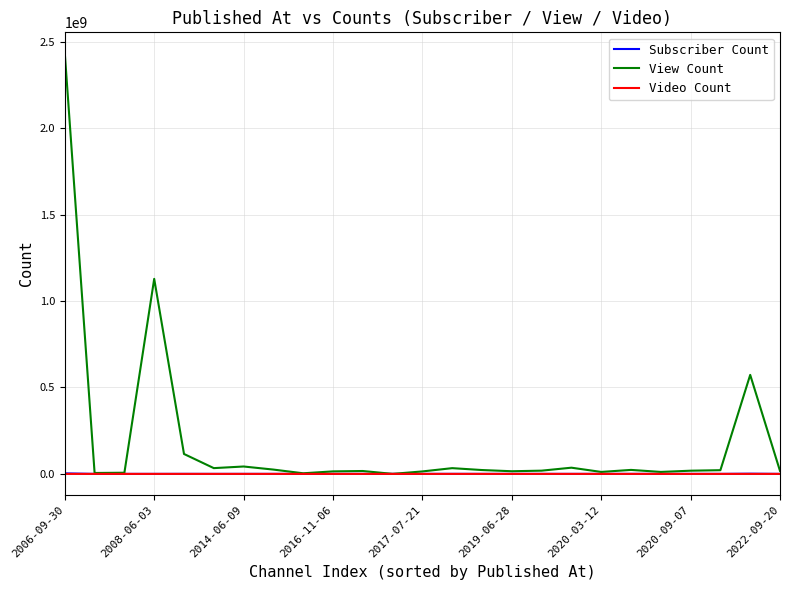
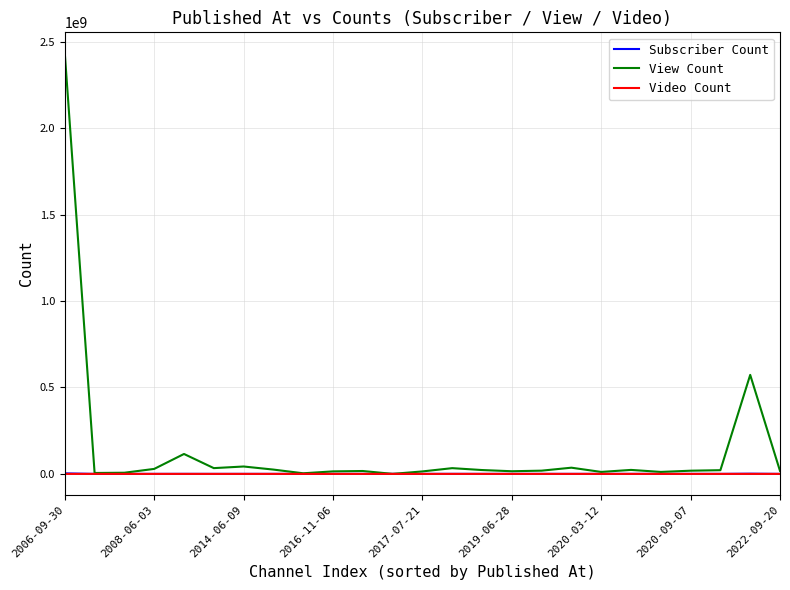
View Count, 2008-06-03: 1130000000 -> 30000000
